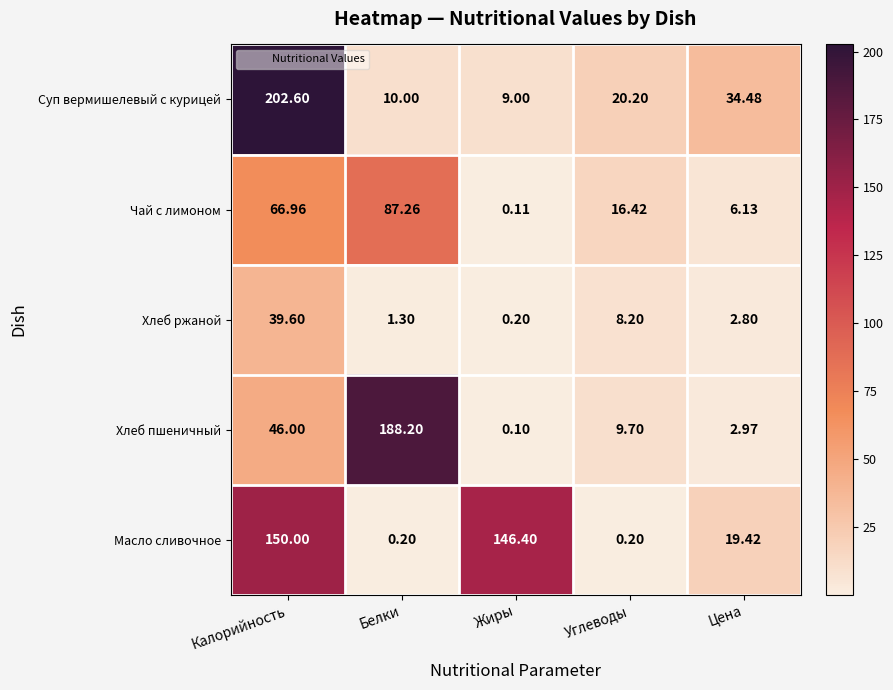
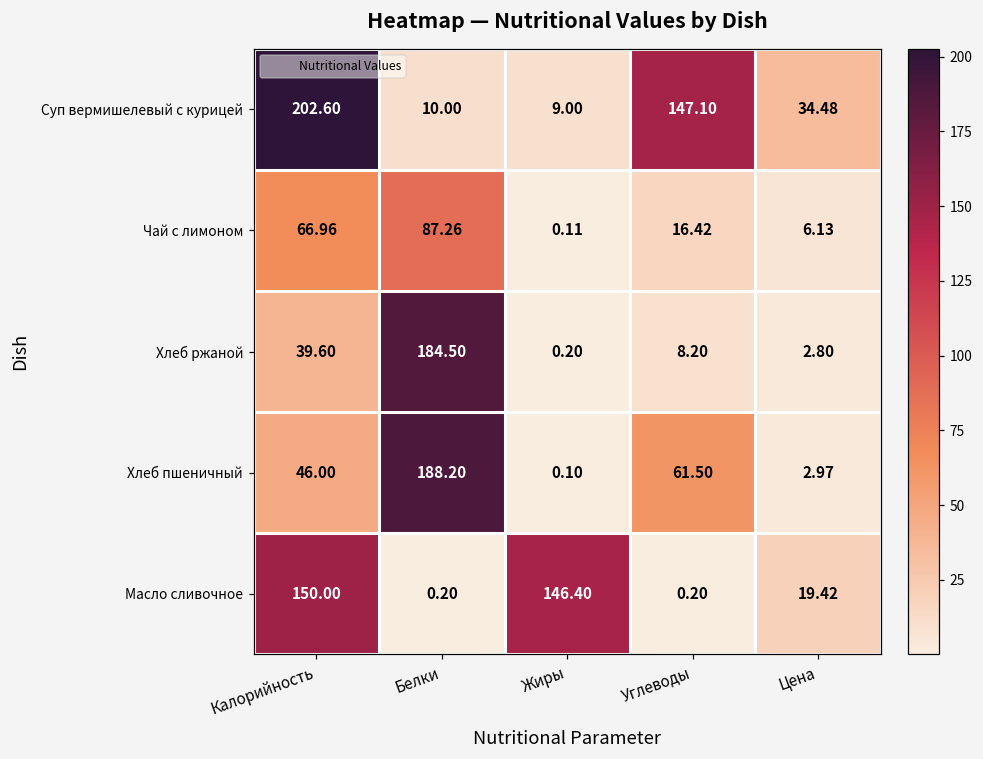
Суп вермишелевый с курицей, Углеводы: 20.20 -> 147.10
Хлеб ржаной, Белки: 1.30 -> 184.50
Хлеб пшеничный, Углеводы: 9.70 -> 61.50
